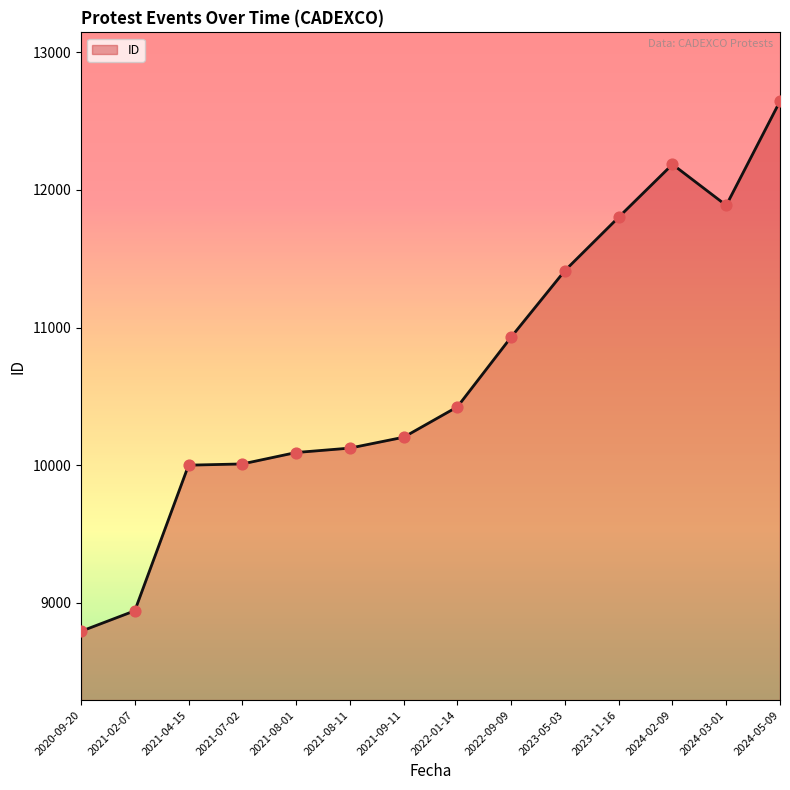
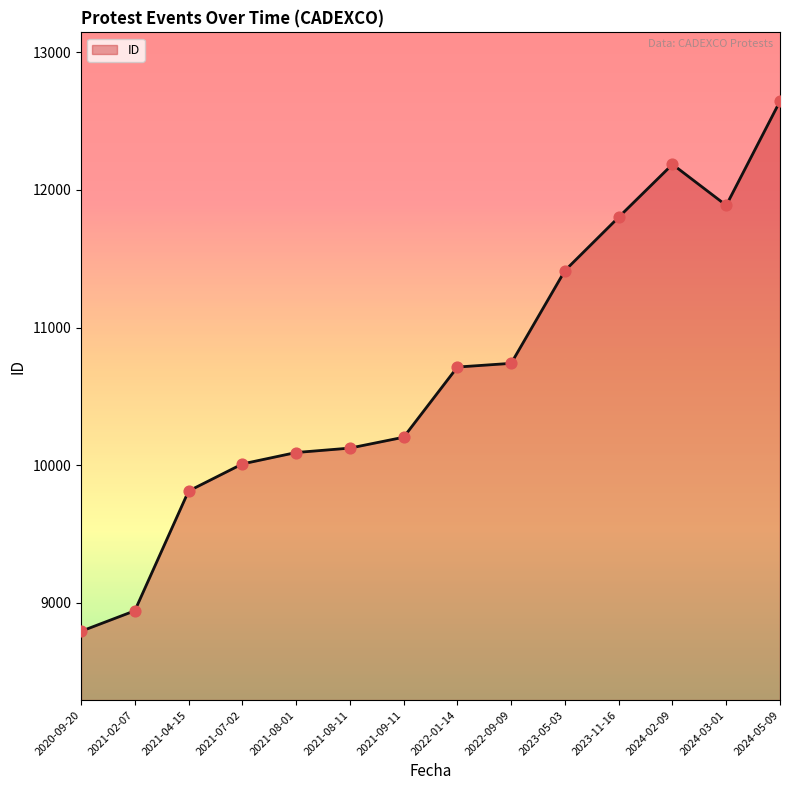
2021-04-15: 10000 -> 9810
2022-01-14: 10420 -> 10710
2022-09-09: 10930 -> 10740
